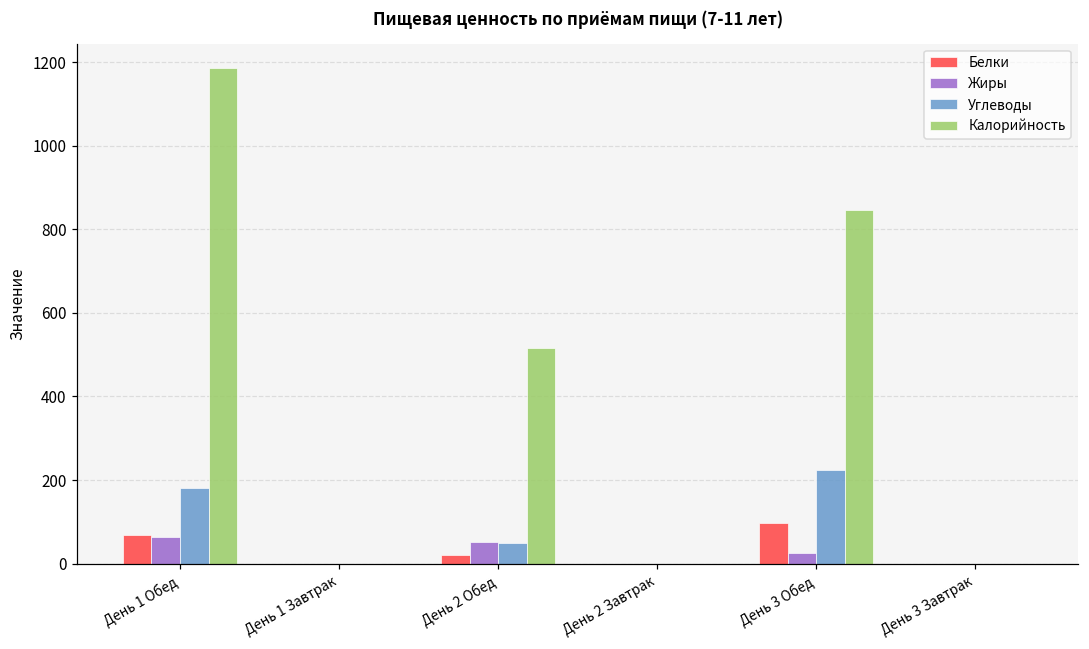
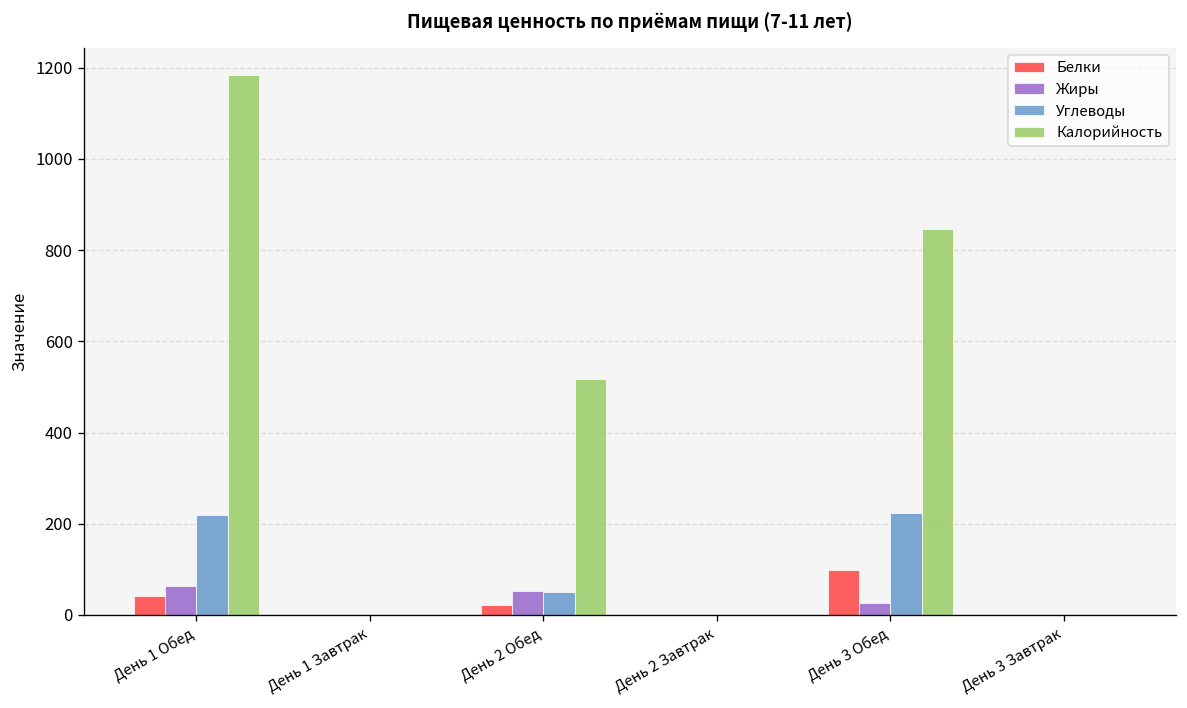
Белки, День 1 Обед: 70 -> 40
Углеводы, День 1 Обед: 180 -> 220
